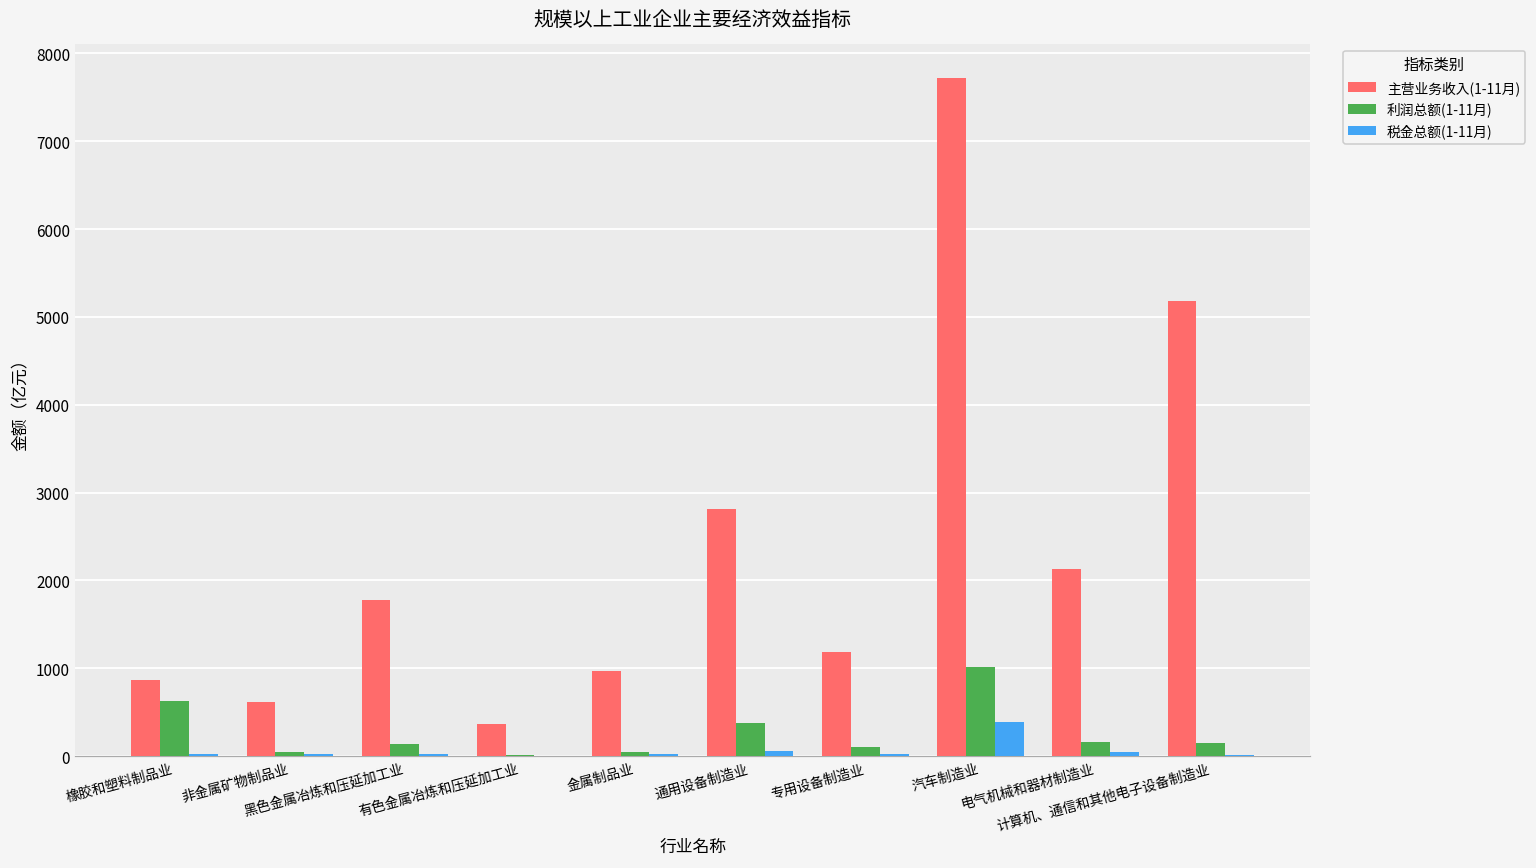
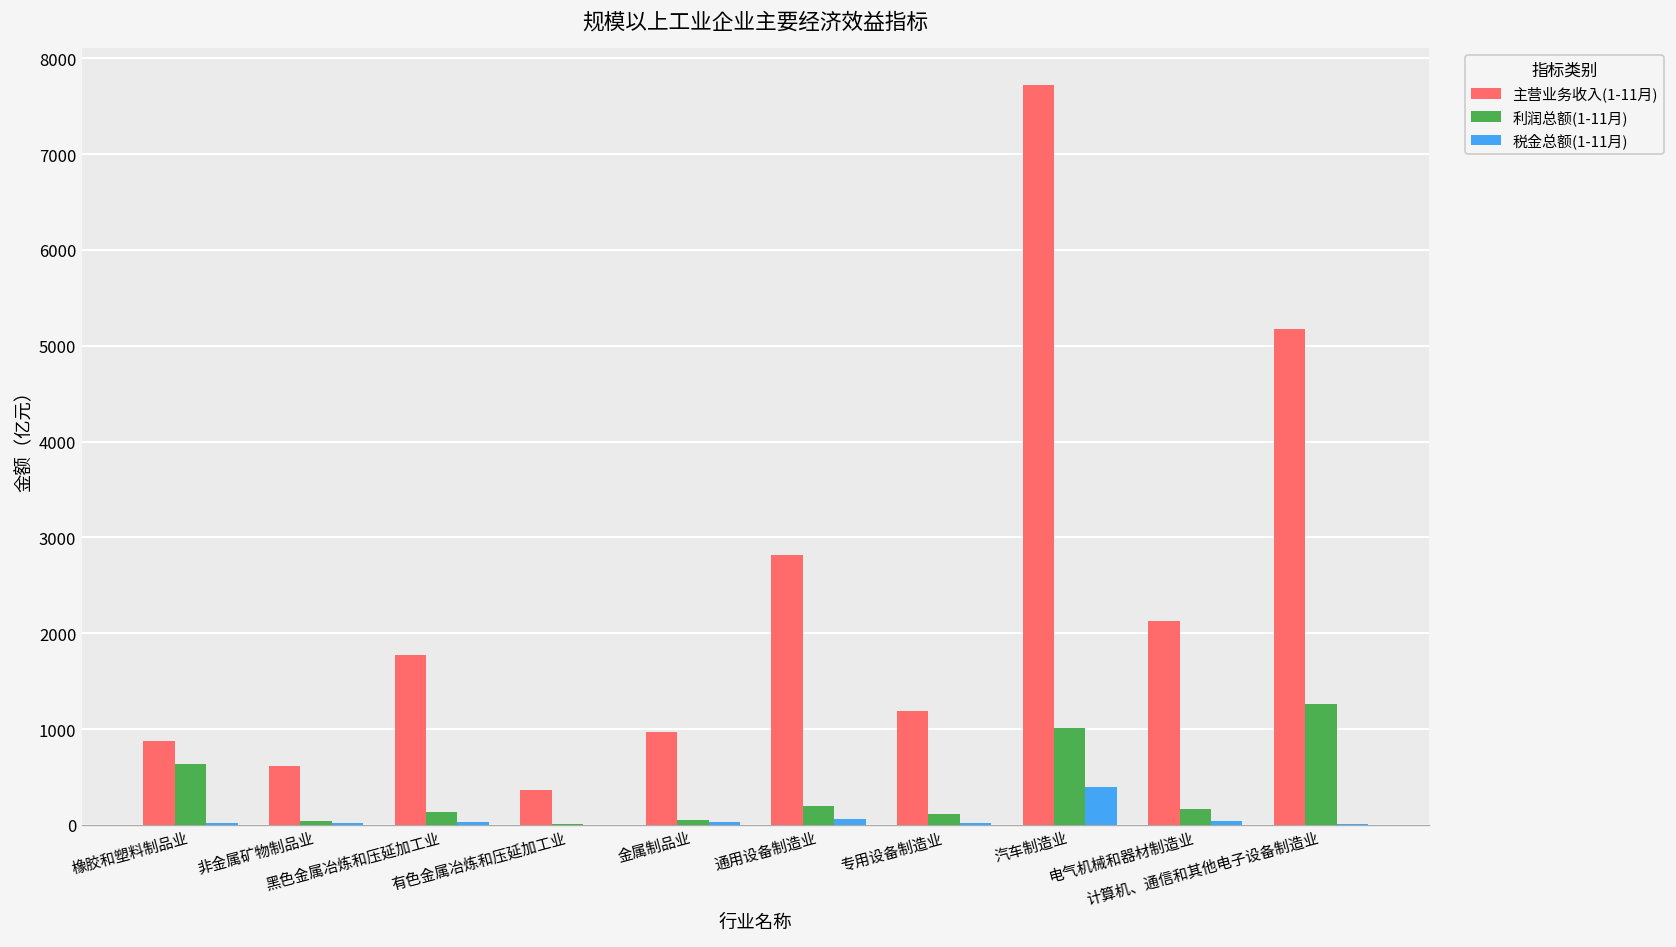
利润总额(1-11月), 通用设备制造业: 400 -> 200
利润总额(1-11月), 计算机、通信和其他电子设备制造业: 100 -> 1300
